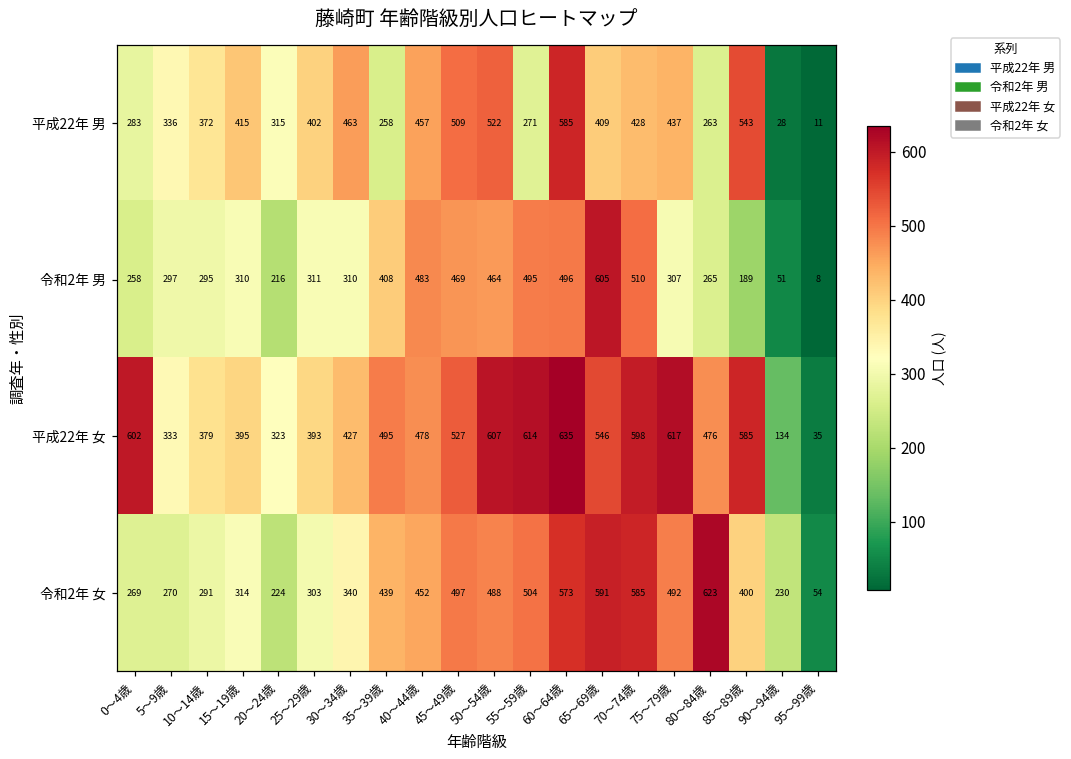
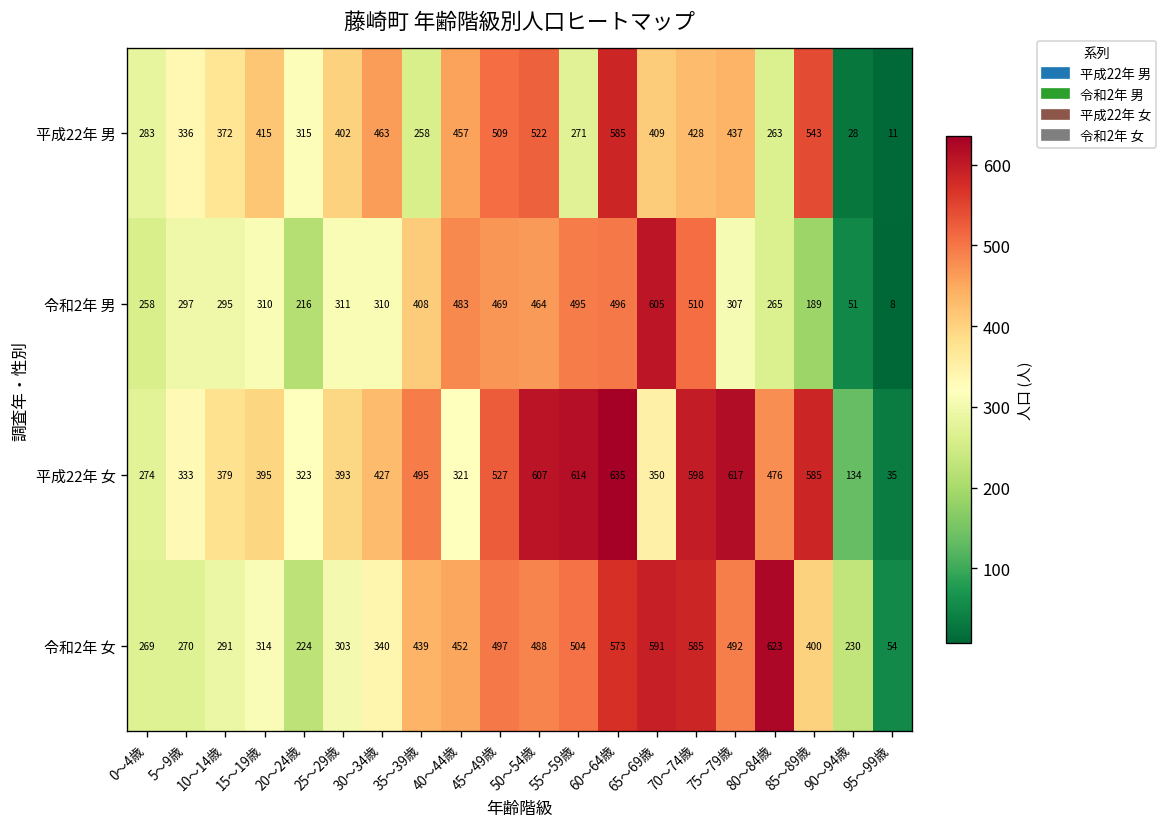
平成22年 女, 0～4歳: 602 -> 274
平成22年 女, 40～44歳: 478 -> 321
平成22年 女, 65～69歳: 546 -> 350
